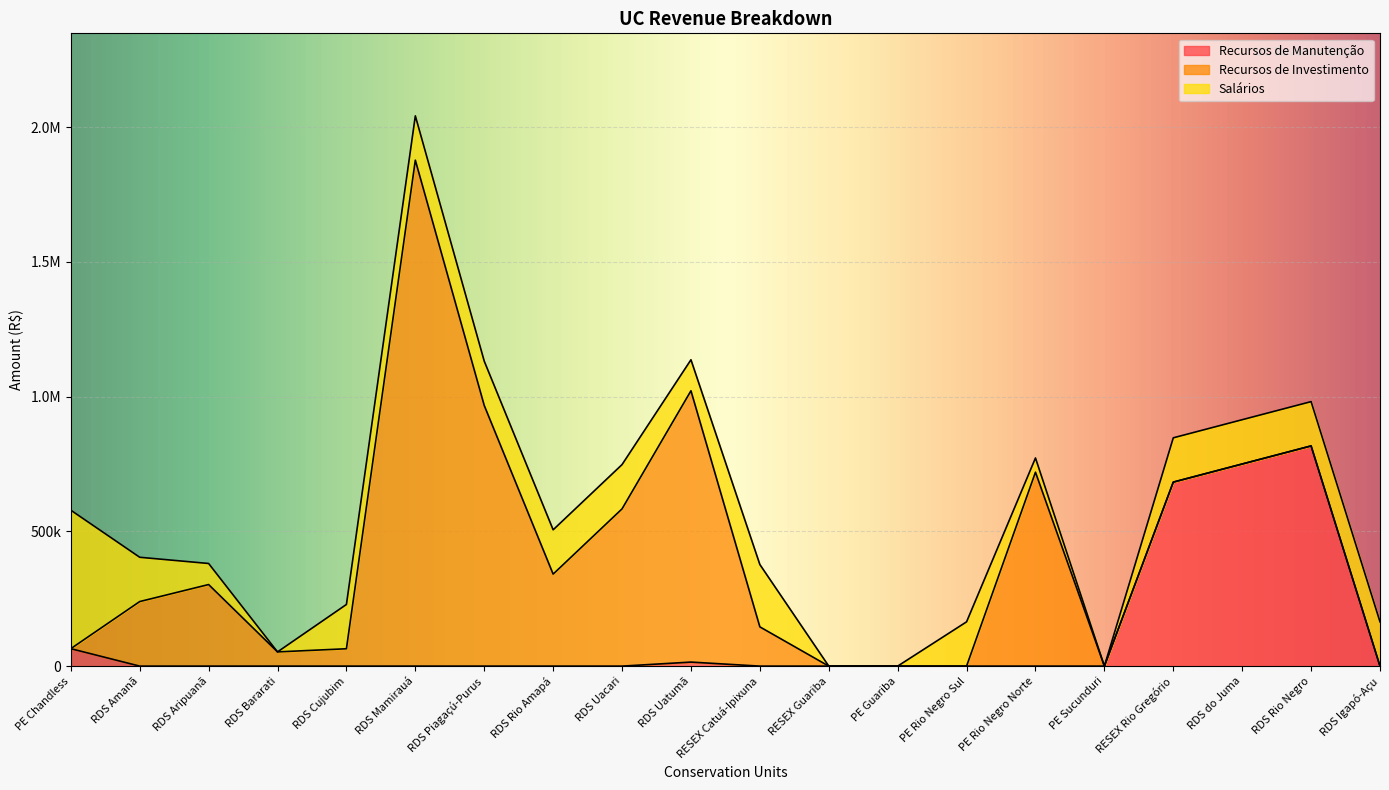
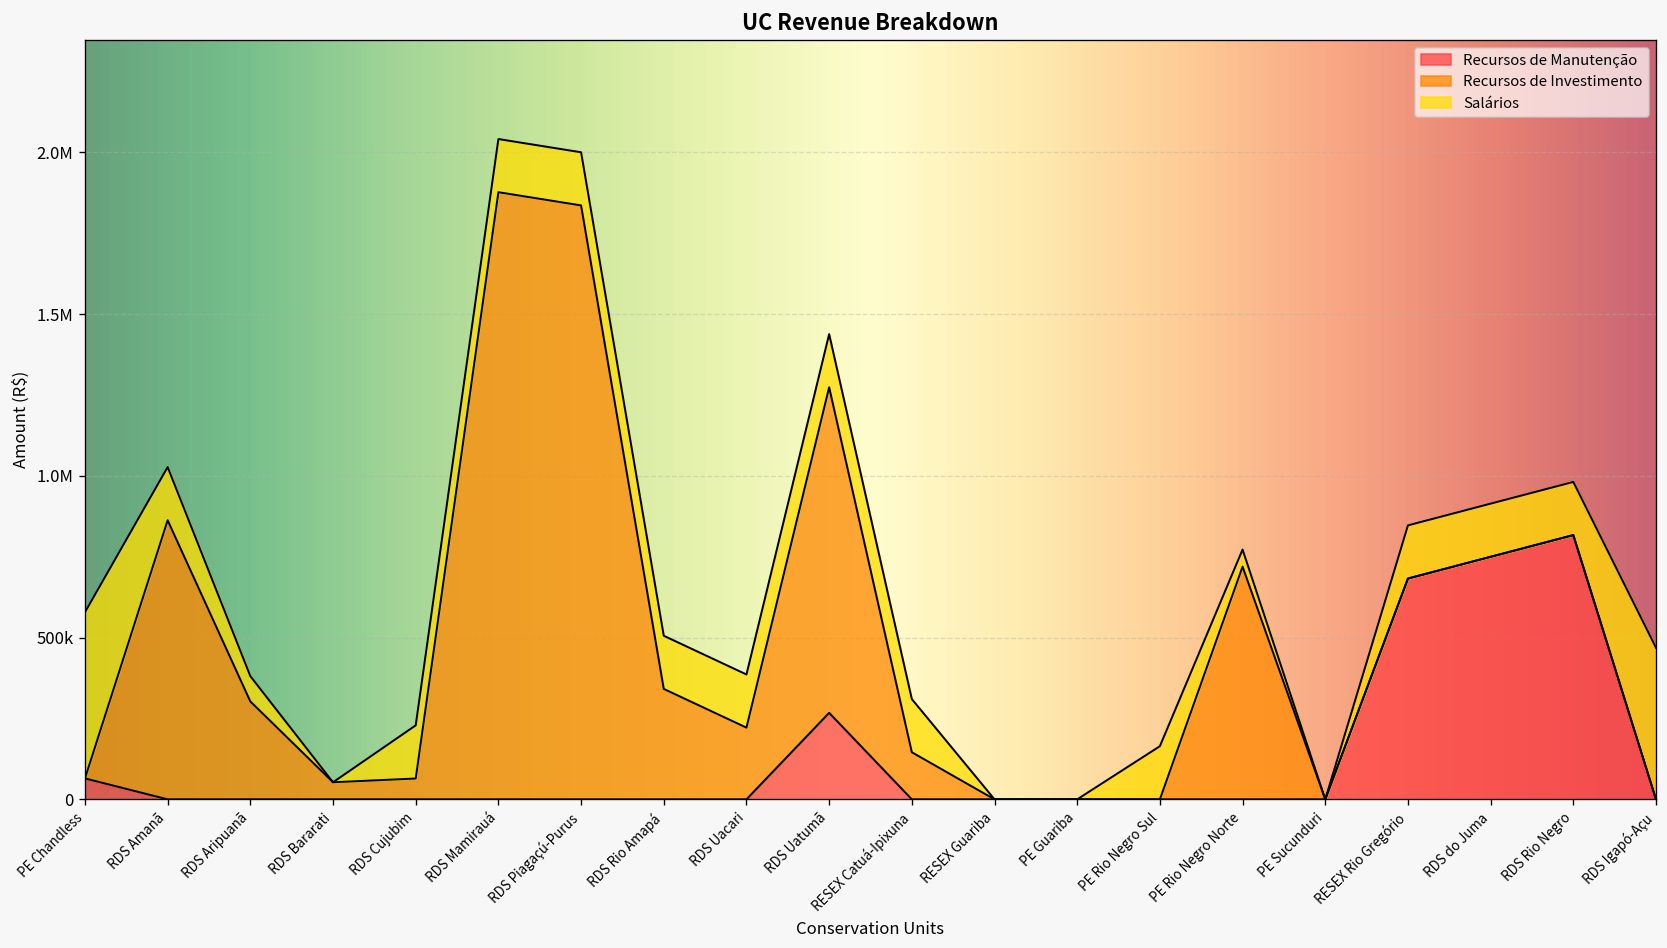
Recursos de Investimento, RDS Amanã: 240000 -> 860000
Recursos de Investimento, RDS Piagaçú-Purus: 970000 -> 1840000
Recursos de Investimento, RDS Uacari: 580000 -> 220000
Recursos de Manutenção, RDS Uatumã: 10000 -> 270000
Salários, RDS Uatumã: 120000 -> 160000
Salários, RESEX Catuá-Ipixuna: 230000 -> 160000
Salários, RDS Igapó-Açu: 160000 -> 470000
